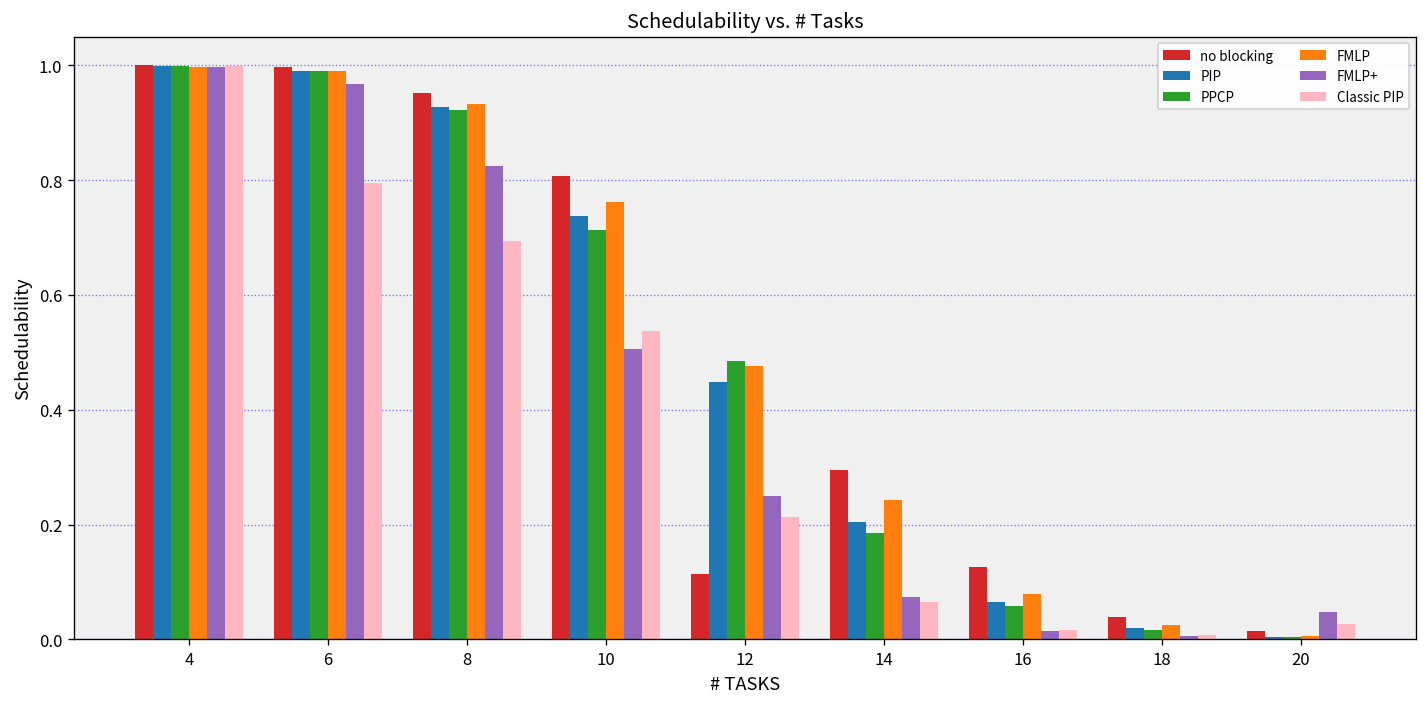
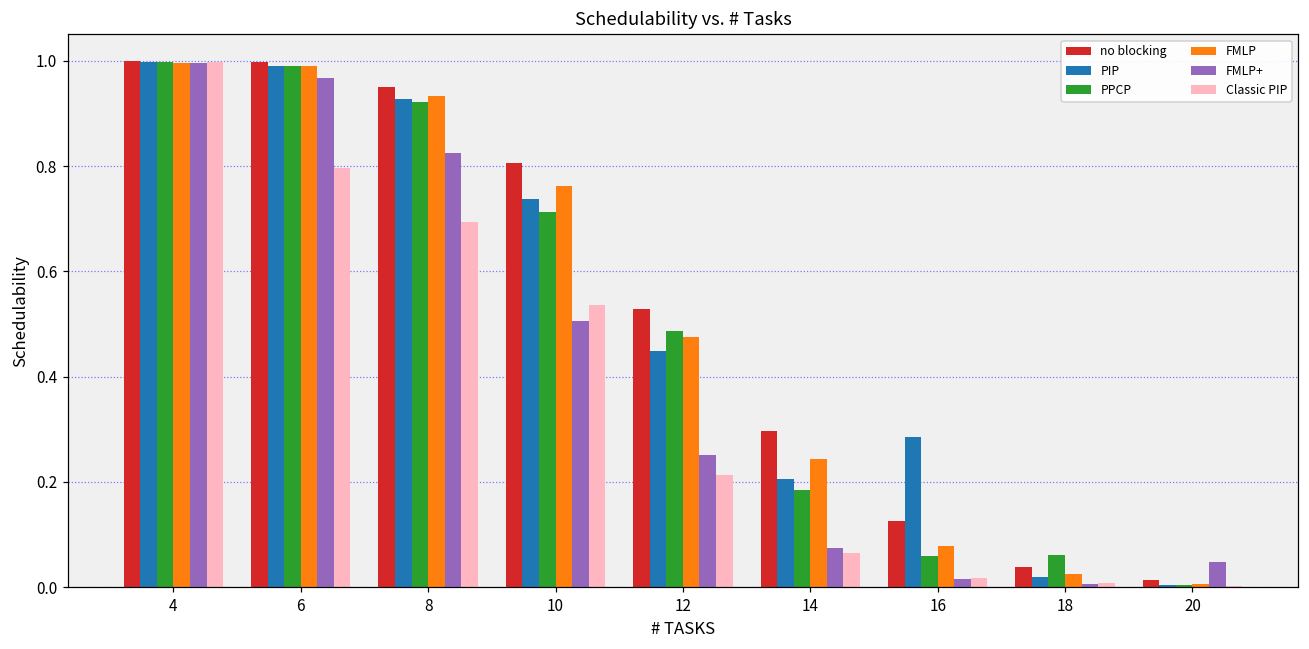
no blocking, 12: 0.11 -> 0.53
PIP, 16: 0.07 -> 0.29
PPCP, 18: 0.02 -> 0.06
Classic PIP, 20: 0.03 -> 0.00
